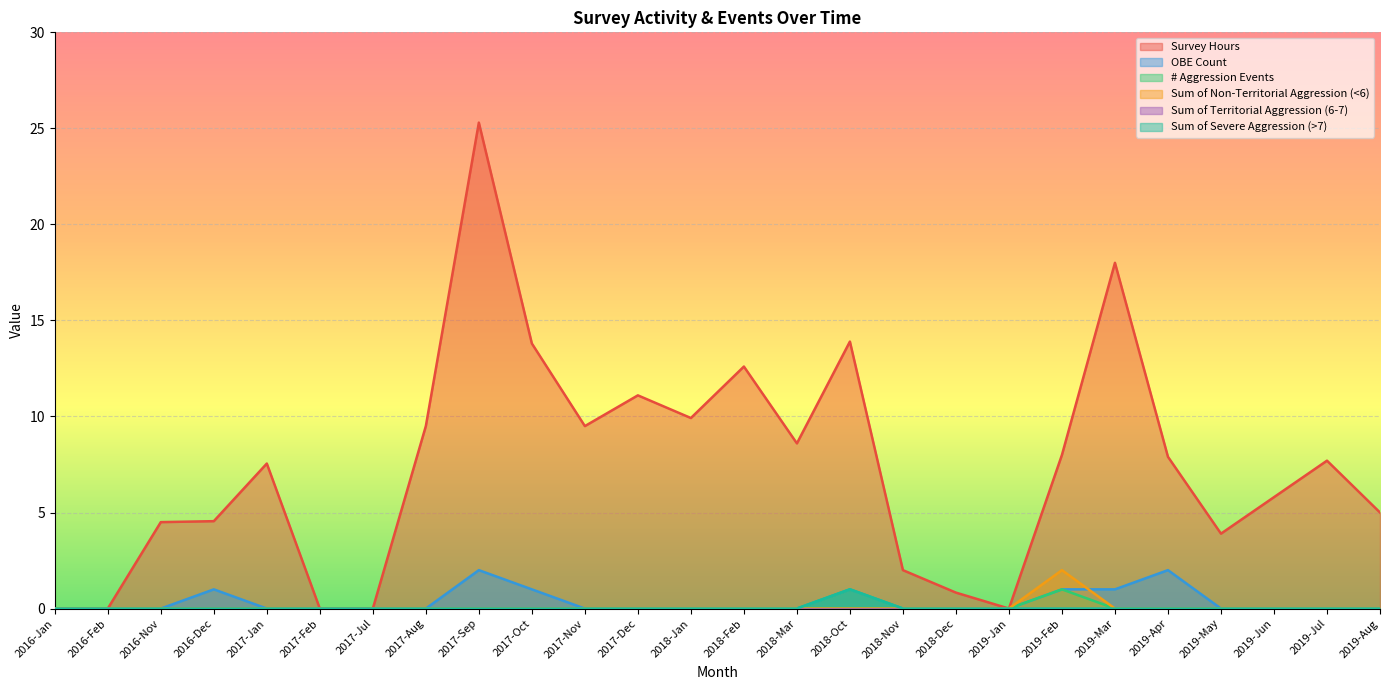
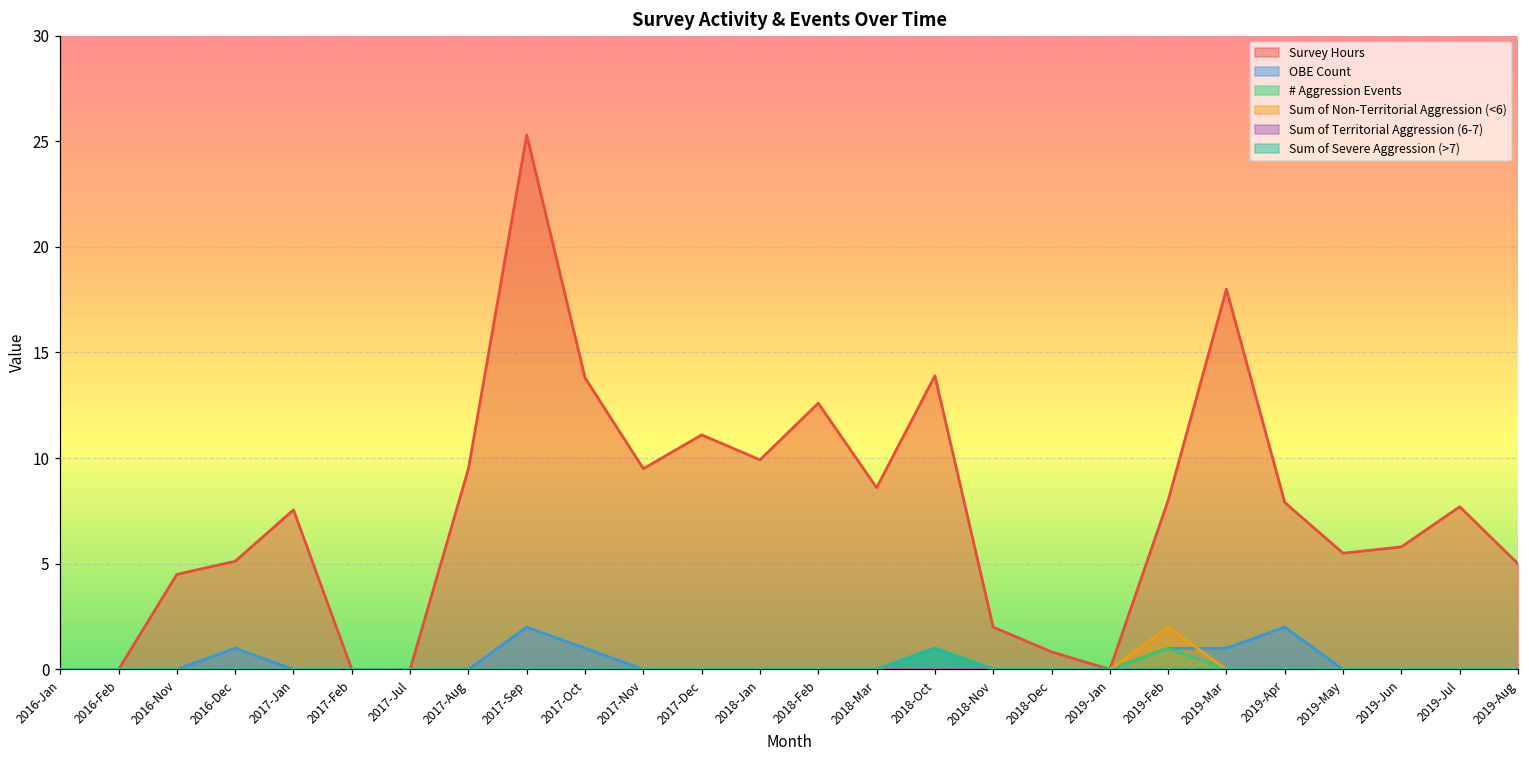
Survey Hours, 2016-Dec: 4.6 -> 5.1
Survey Hours, 2019-May: 3.9 -> 5.5
